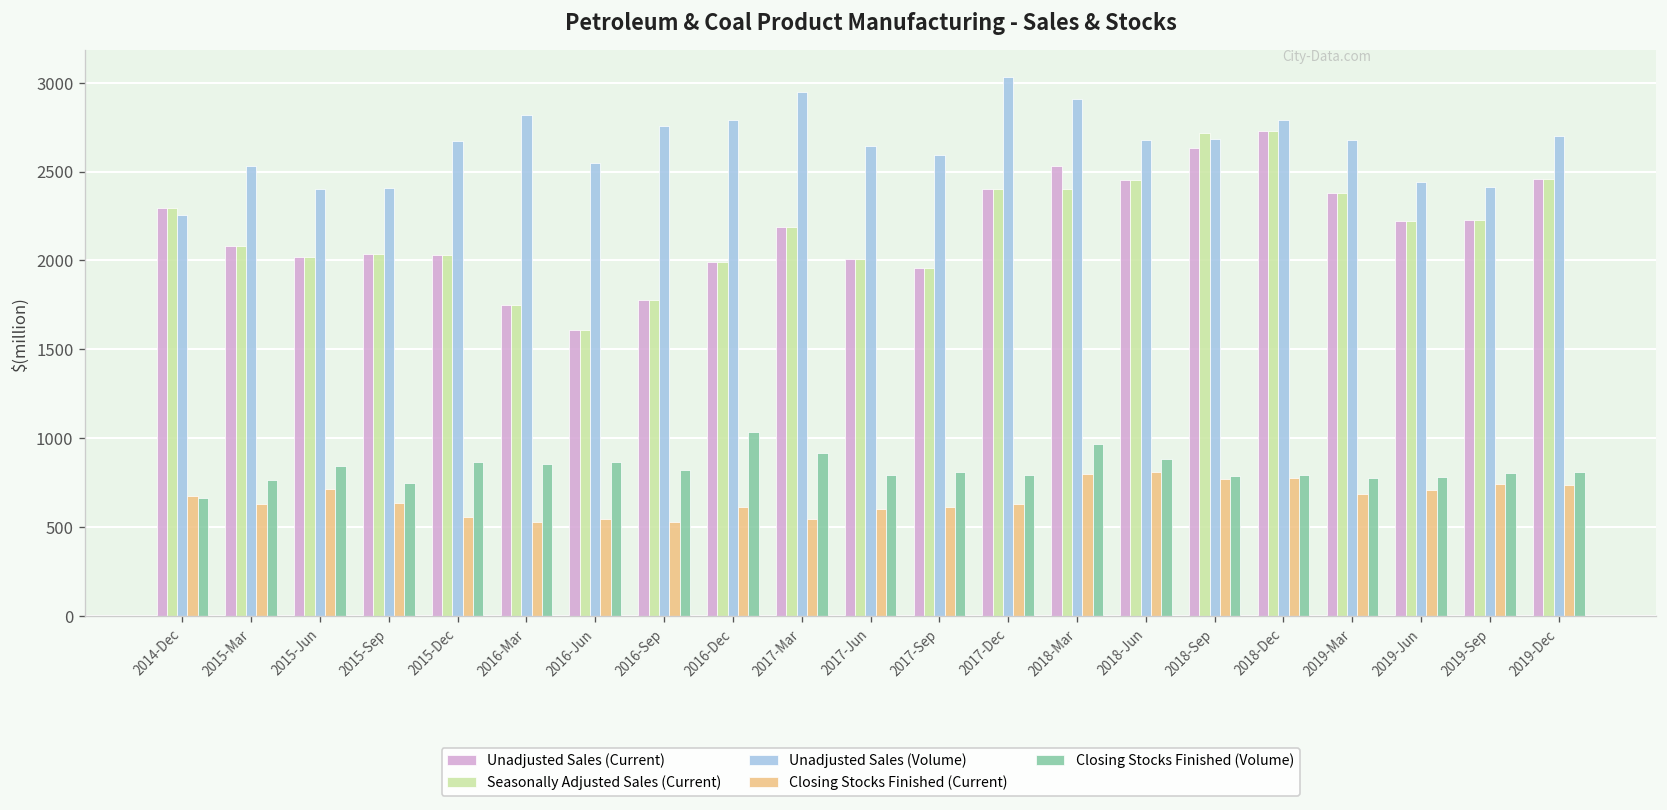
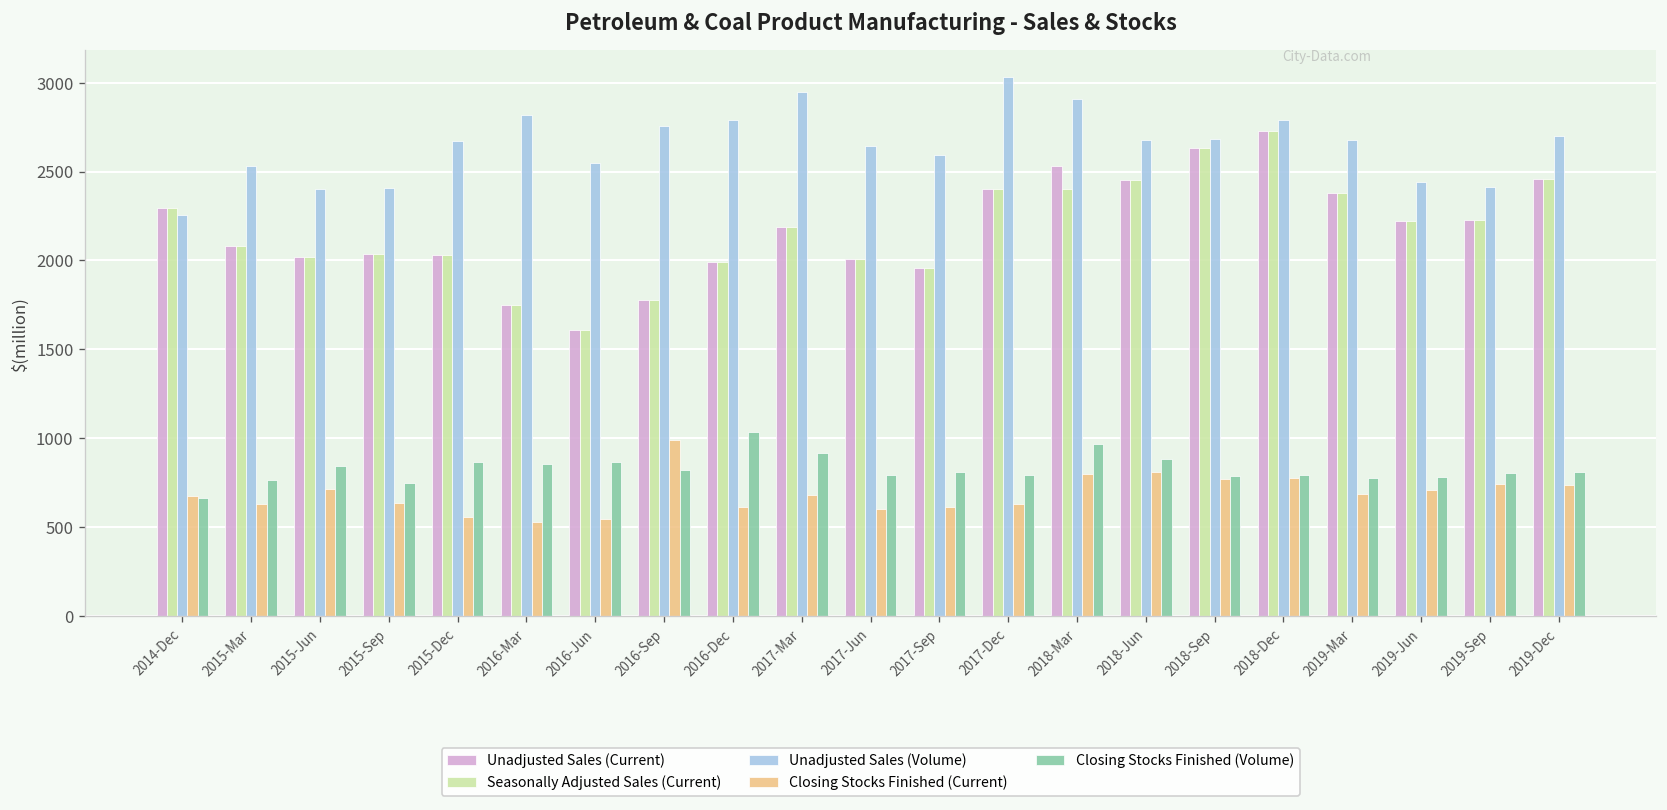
Closing Stocks Finished (Current), 2016-Sep: 530 -> 990
Closing Stocks Finished (Current), 2017-Mar: 550 -> 680
Seasonally Adjusted Sales (Current), 2018-Sep: 2720 -> 2630
